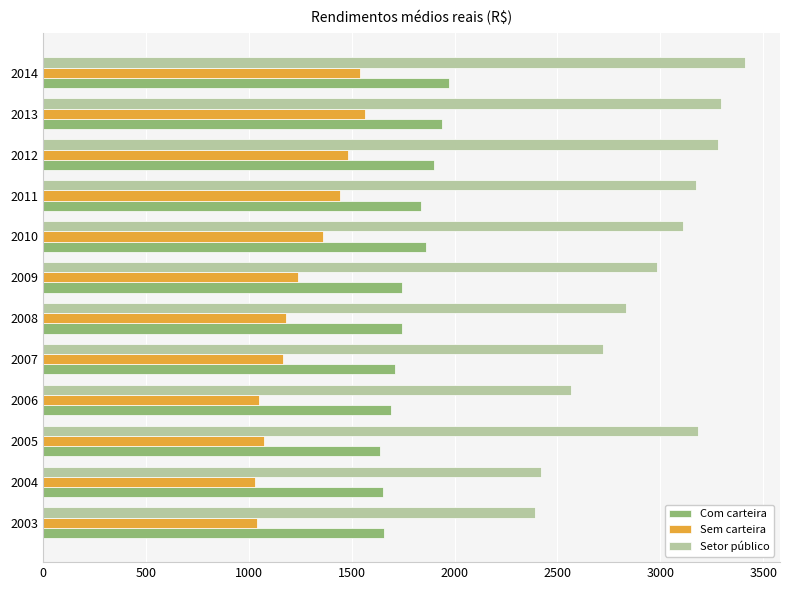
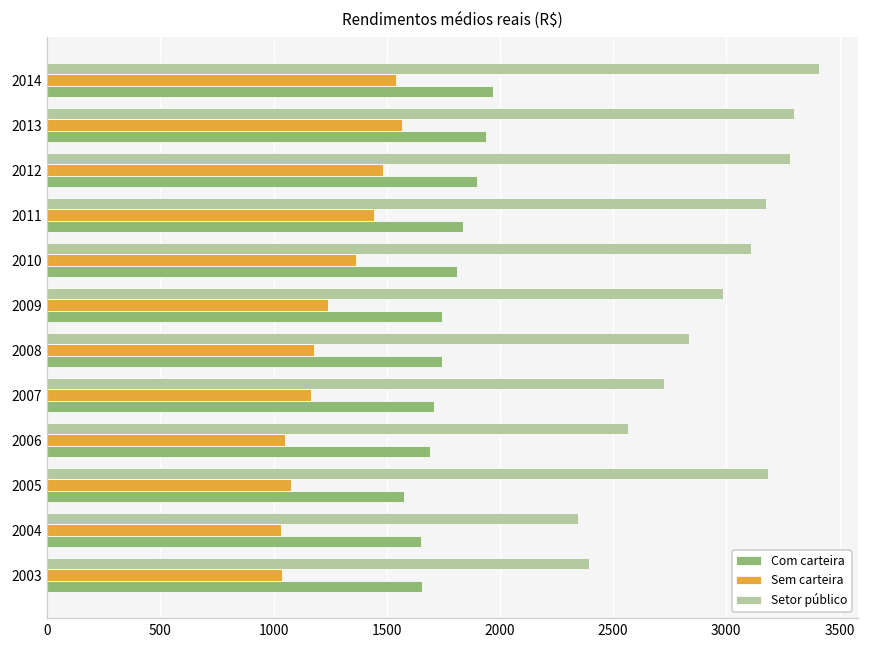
Com carteira, 2010: 1860 -> 1810
Com carteira, 2005: 1640 -> 1580
Setor público, 2004: 2420 -> 2340
